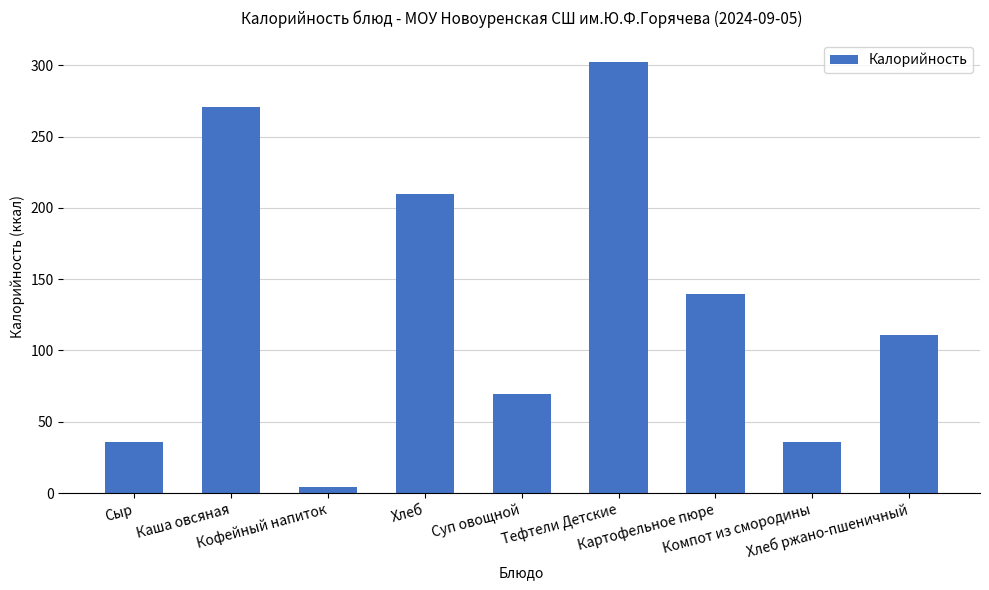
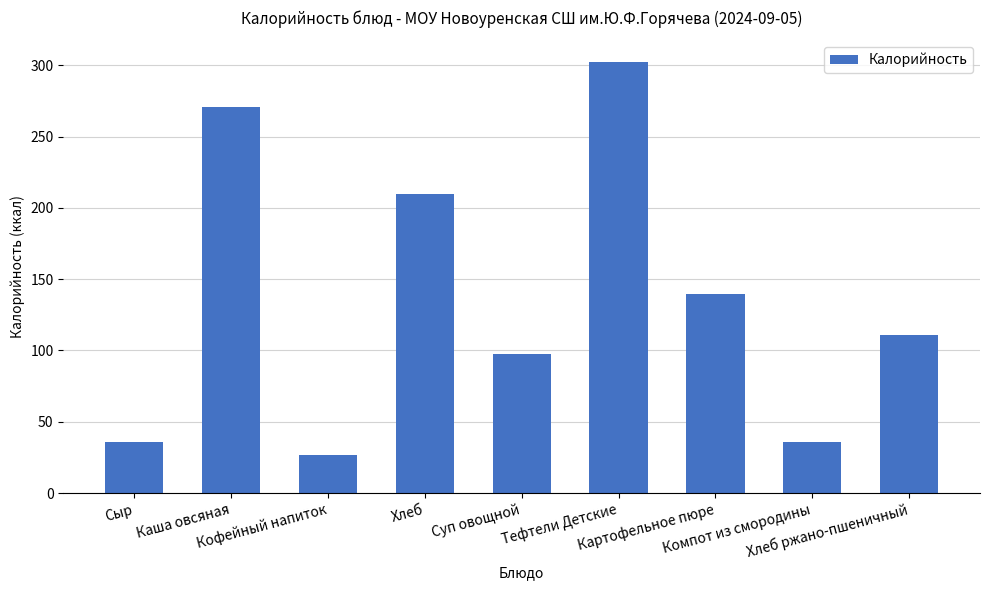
Кофейный напиток: 4 -> 27
Суп овощной: 69 -> 97
